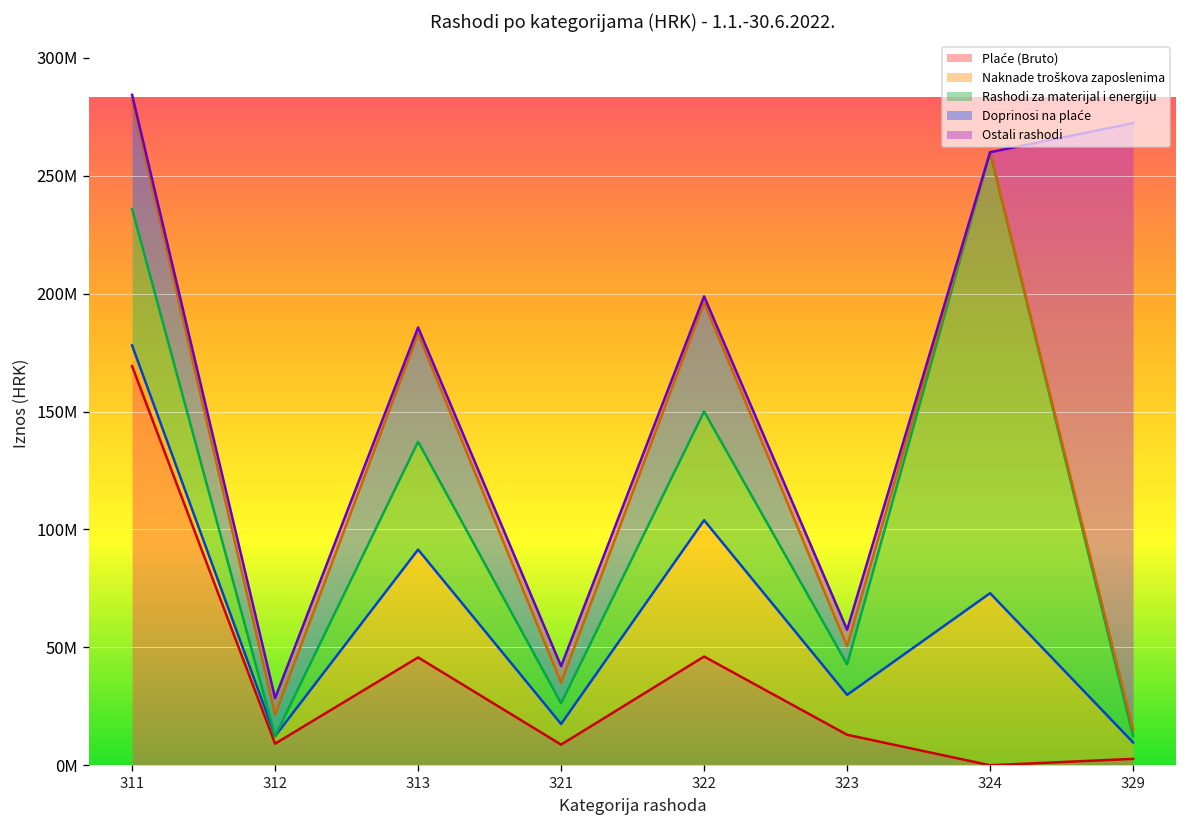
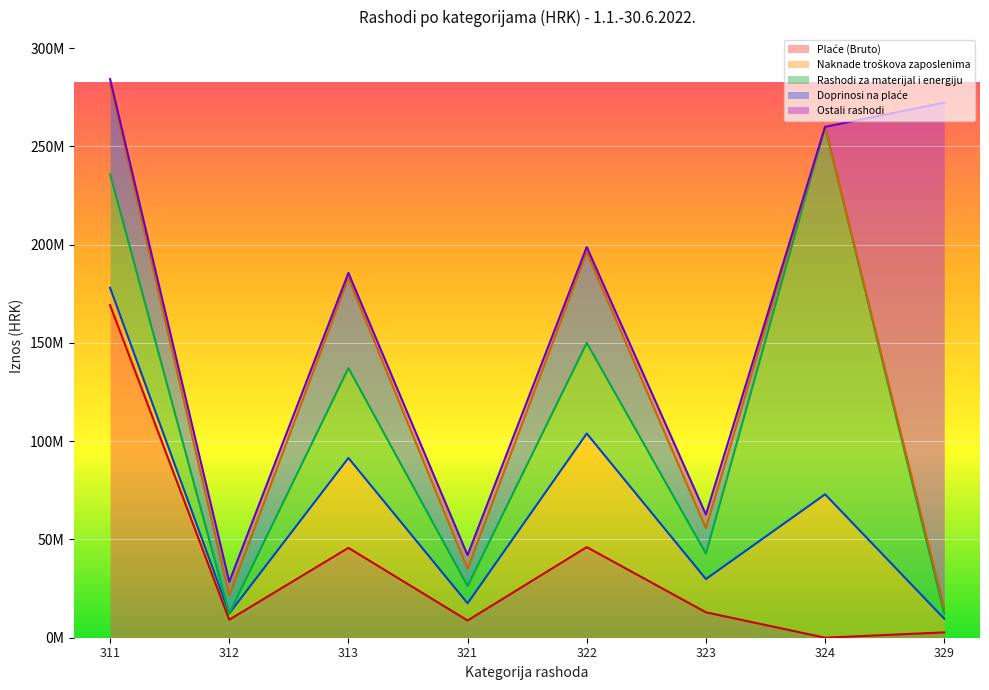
Doprinosi na plaće, 323: 8000000 -> 13000000
